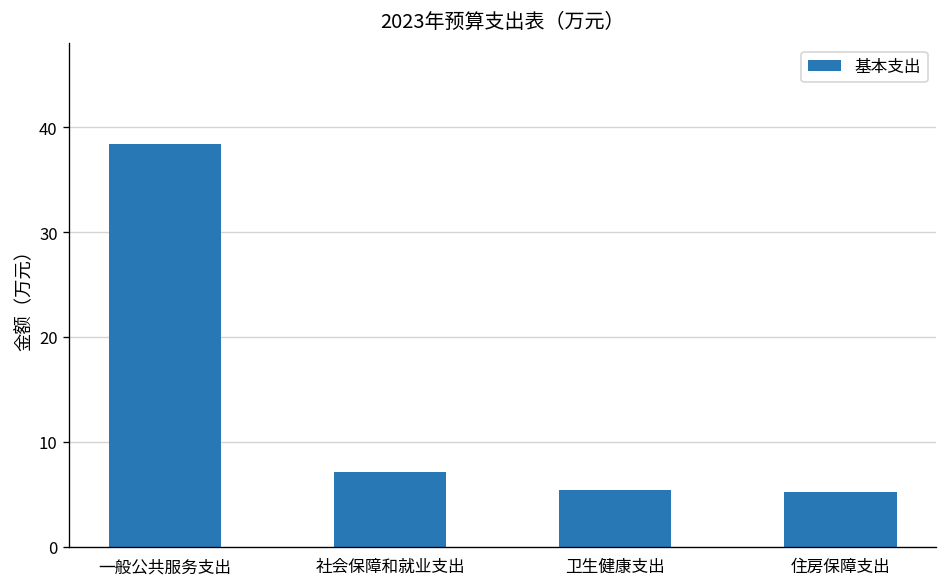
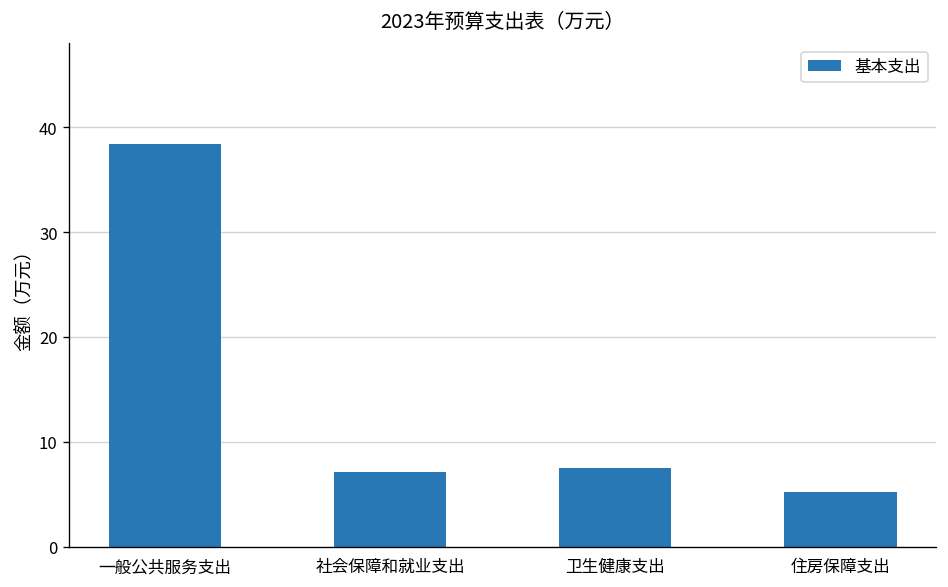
卫生健康支出: 5 -> 7
